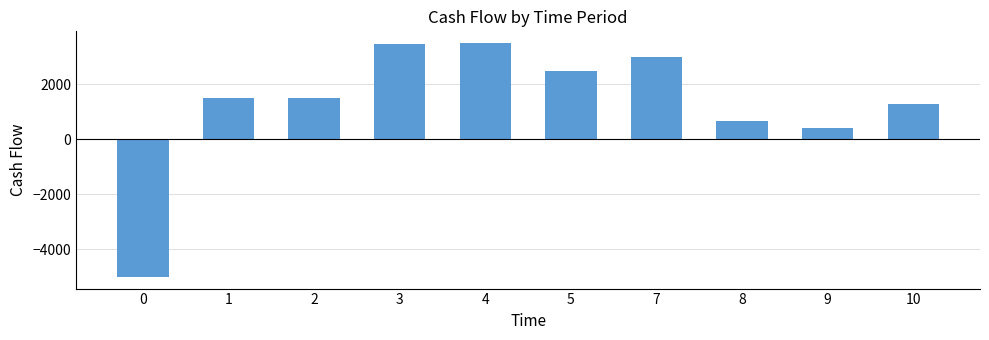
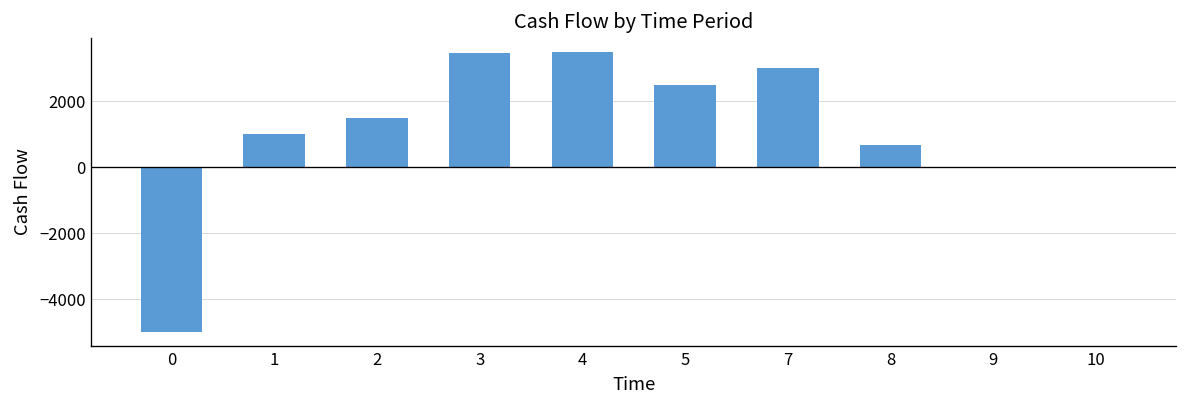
1: 1500 -> 1000
9: 400 -> 0
10: 1300 -> 0
